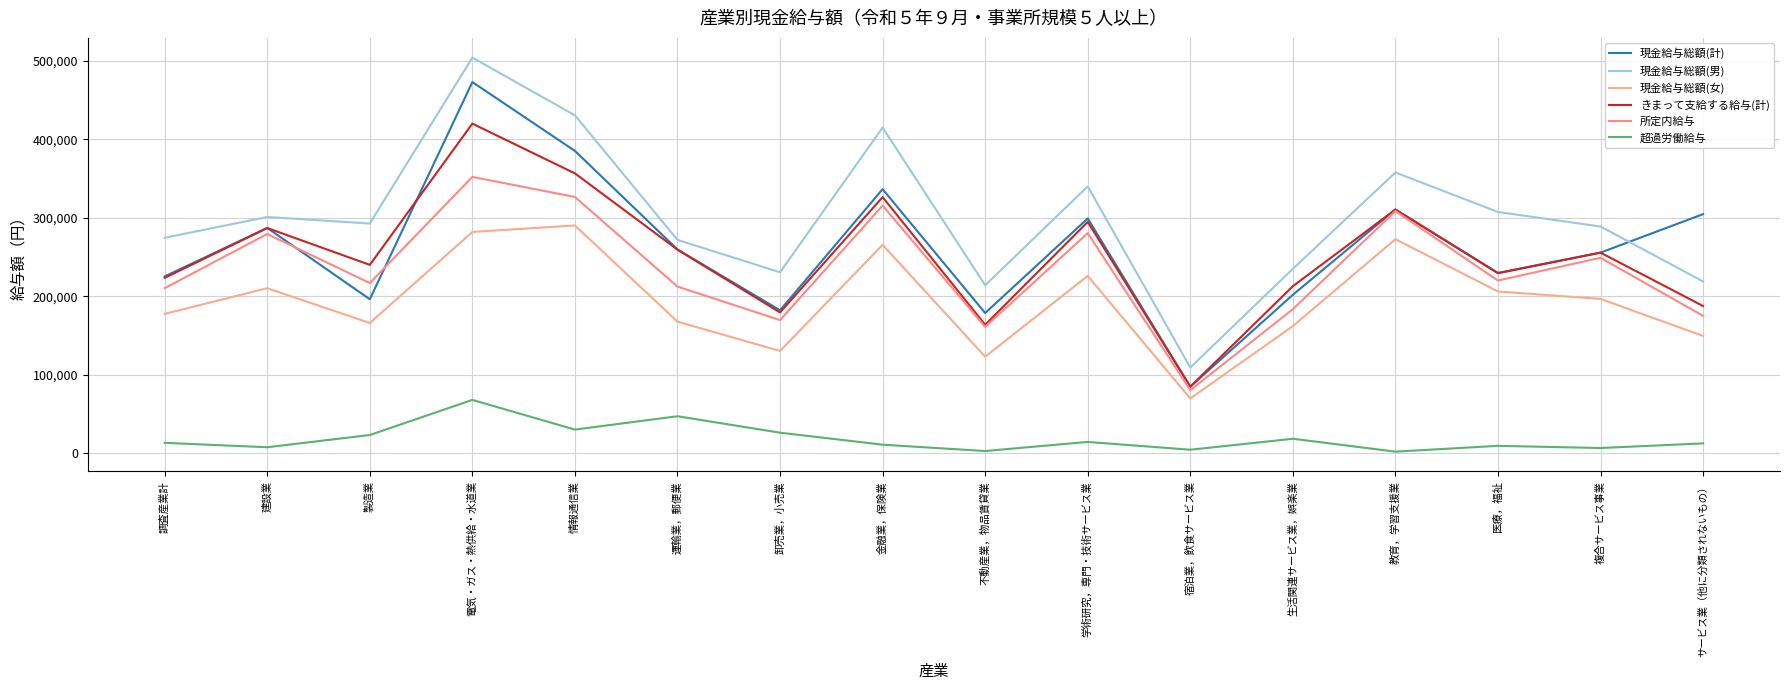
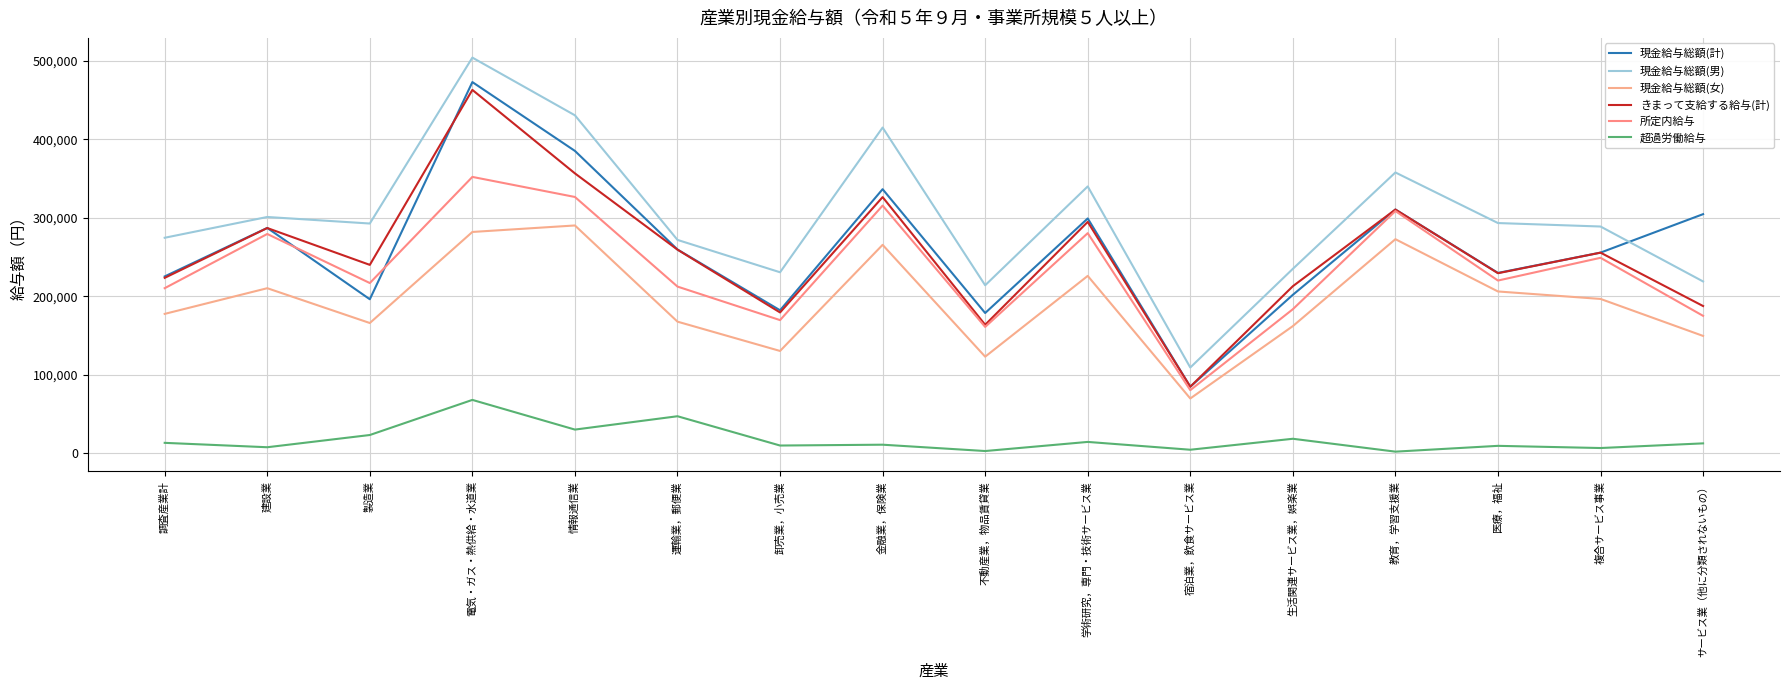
きまって支給する給与(計), 電気・ガス・熱供給・水道業: 420,000 -> 460,000
超過労働給与, 卸売業，小売業: 30,000 -> 10,000
現金給与総額(男), 医療，福祉: 310,000 -> 290,000
